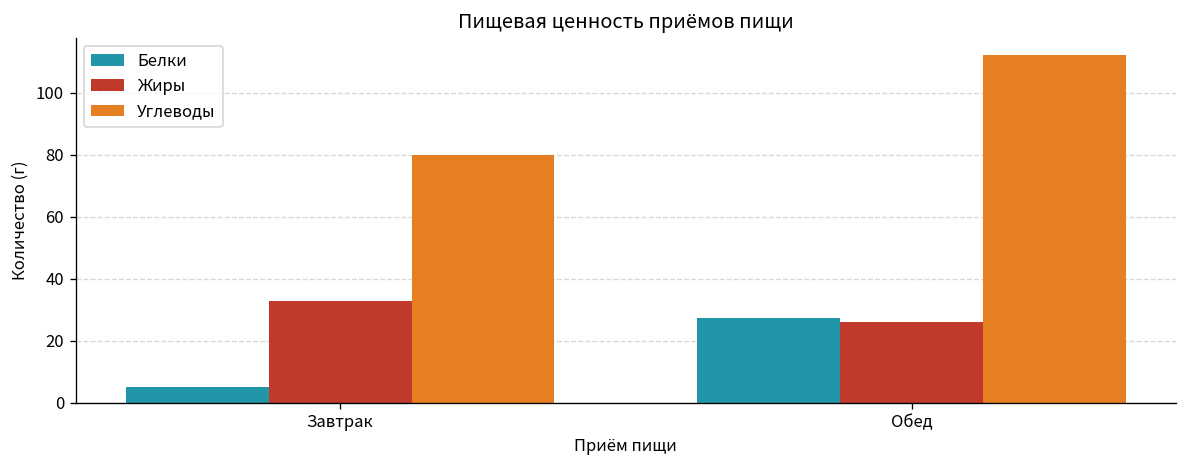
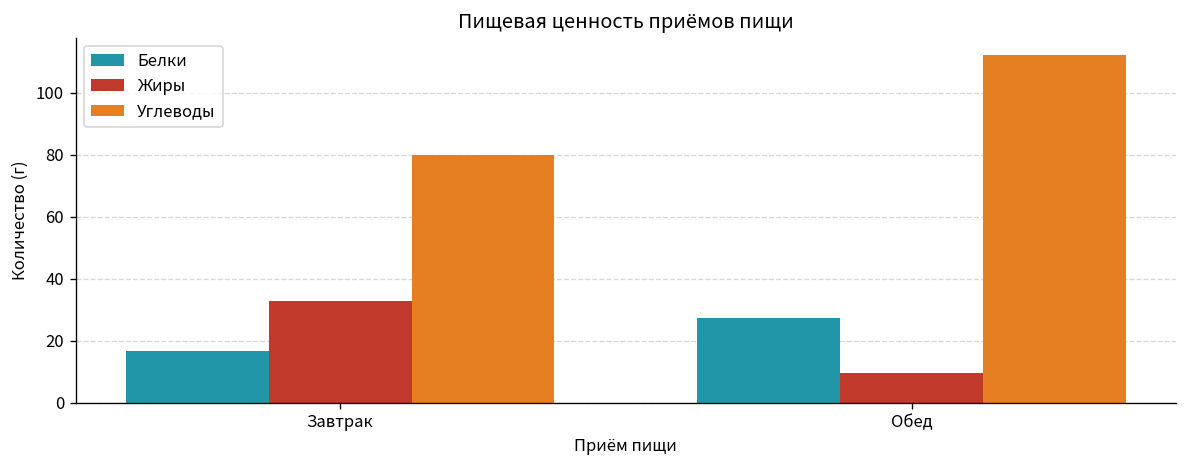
Белки, Завтрак: 5 -> 17
Жиры, Обед: 26 -> 10
